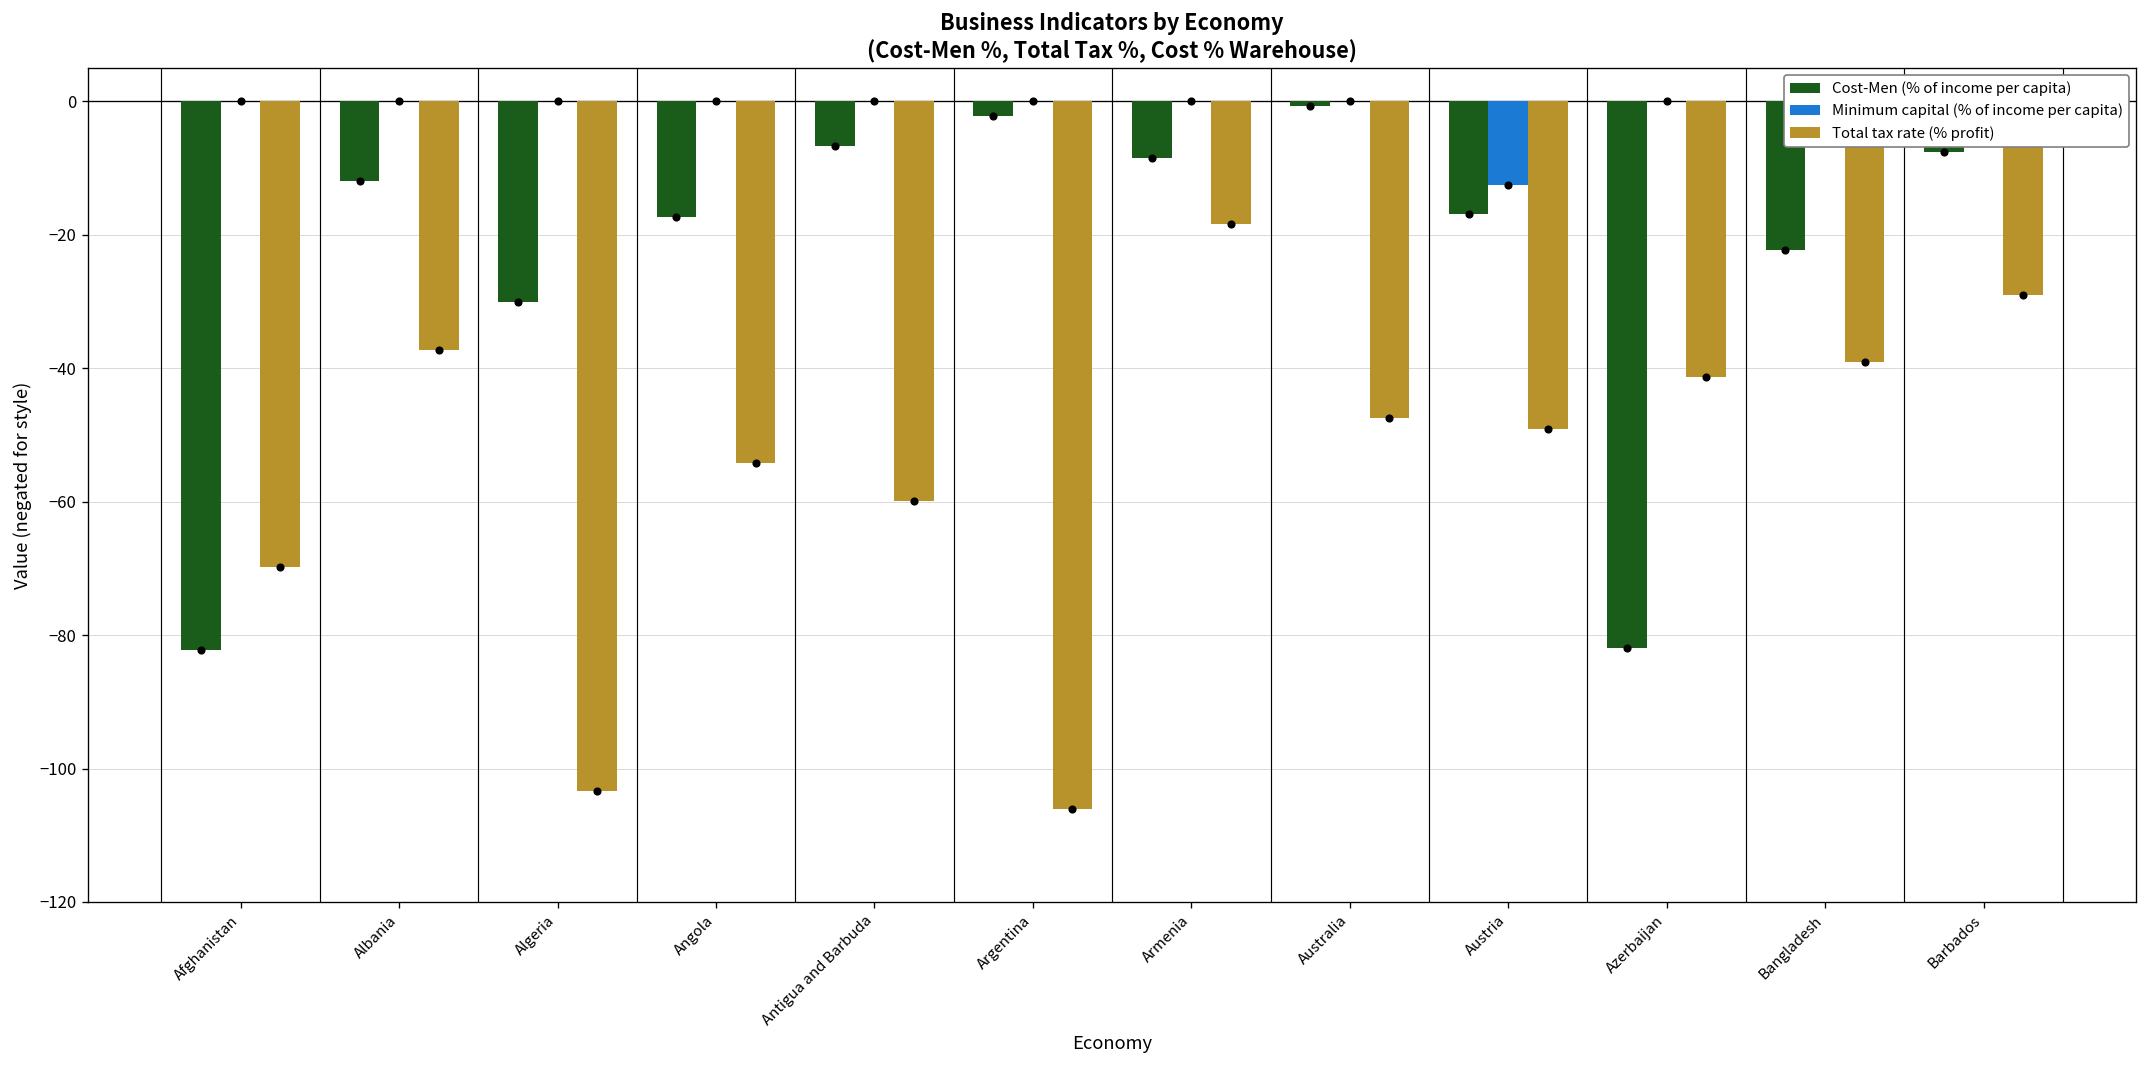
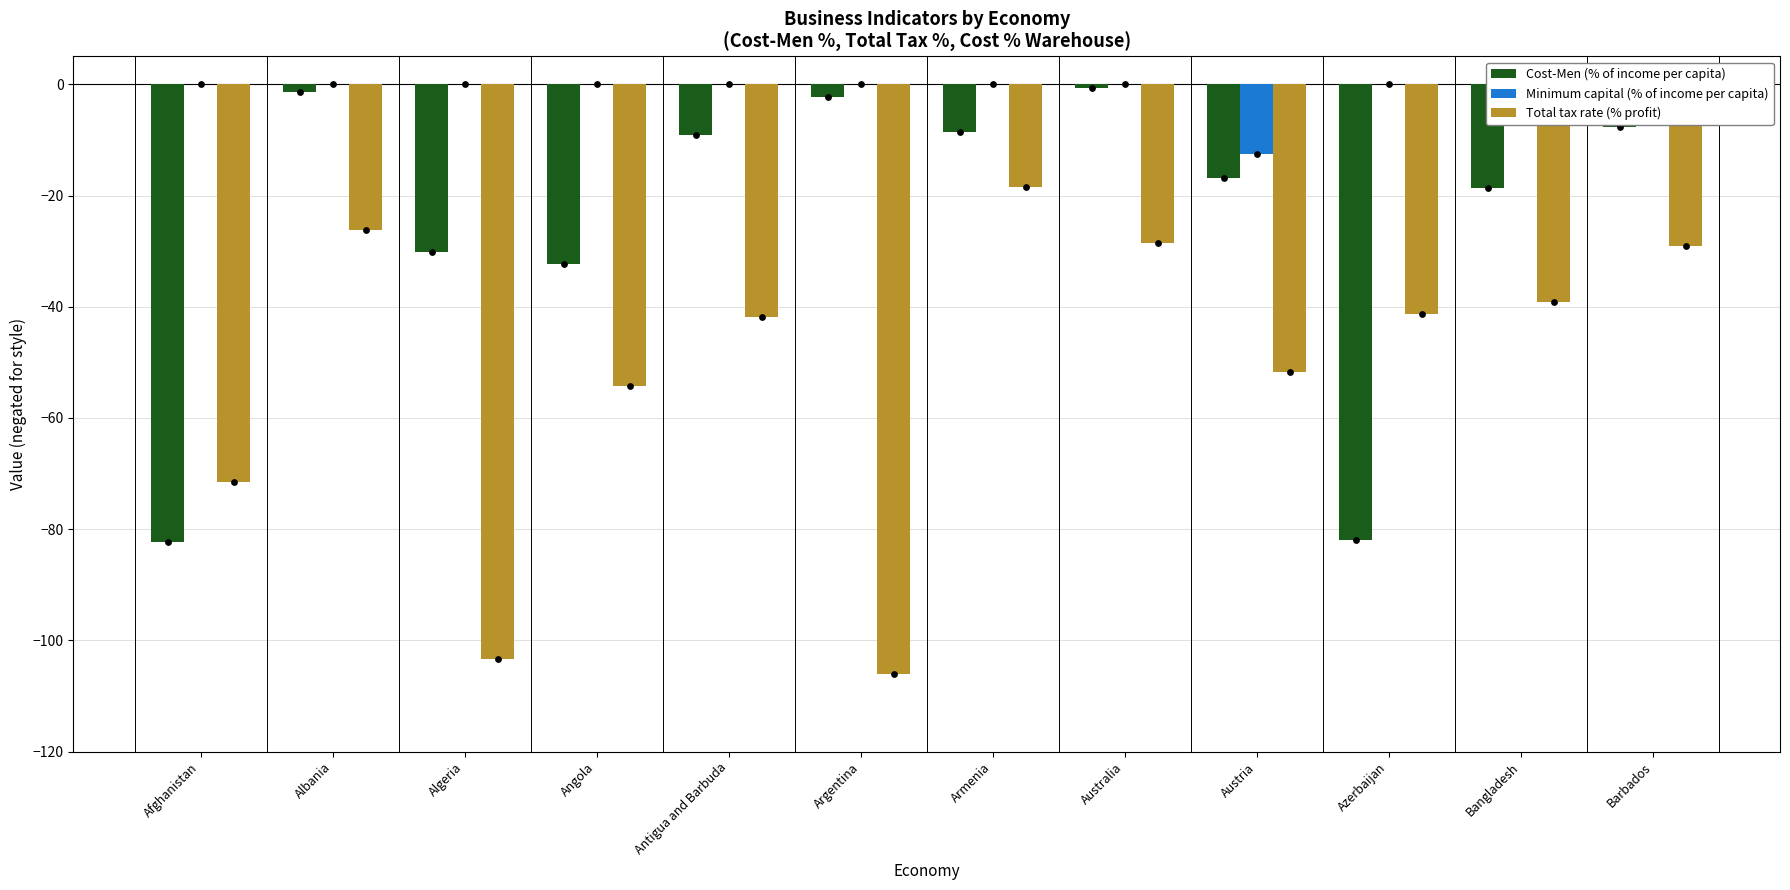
Total tax rate (% profit), Afghanistan: -70 -> -71
Cost-Men (% of income per capita), Albania: -12 -> -1
Total tax rate (% profit), Albania: -37 -> -26
Cost-Men (% of income per capita), Angola: -17 -> -32
Cost-Men (% of income per capita), Antigua and Barbuda: -7 -> -9
Total tax rate (% profit), Antigua and Barbuda: -60 -> -42
Total tax rate (% profit), Australia: -48 -> -29
Total tax rate (% profit), Austria: -49 -> -52
Cost-Men (% of income per capita), Bangladesh: -22 -> -19
